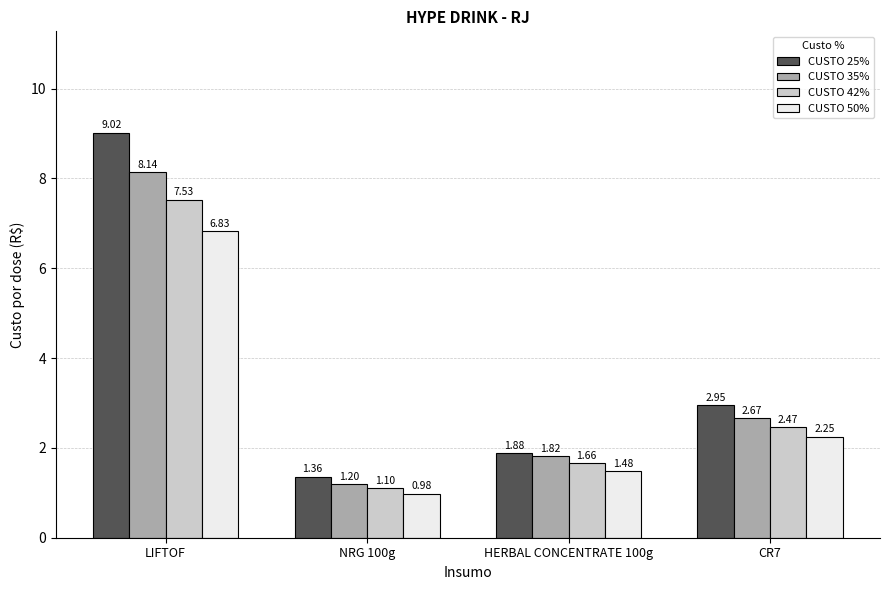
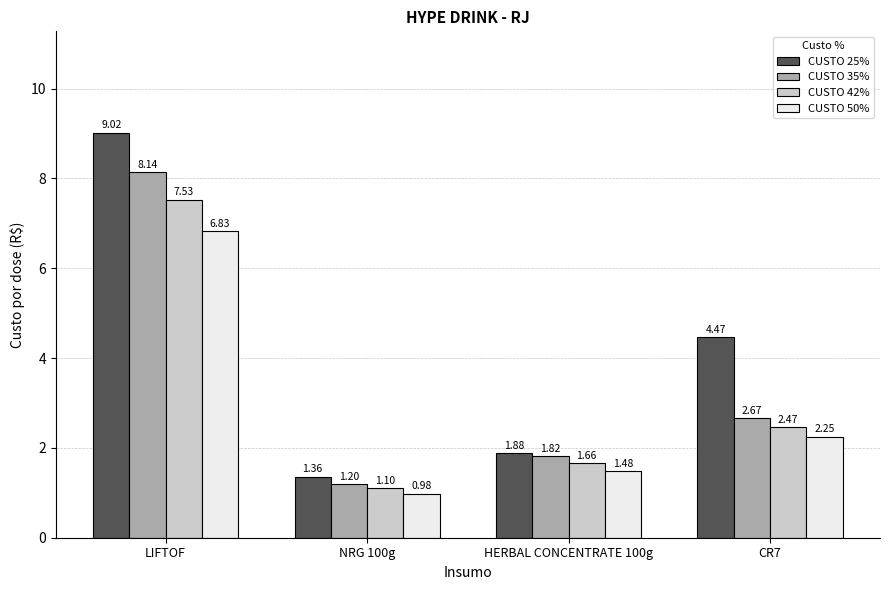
CUSTO 25%, CR7: 2.95 -> 4.47
